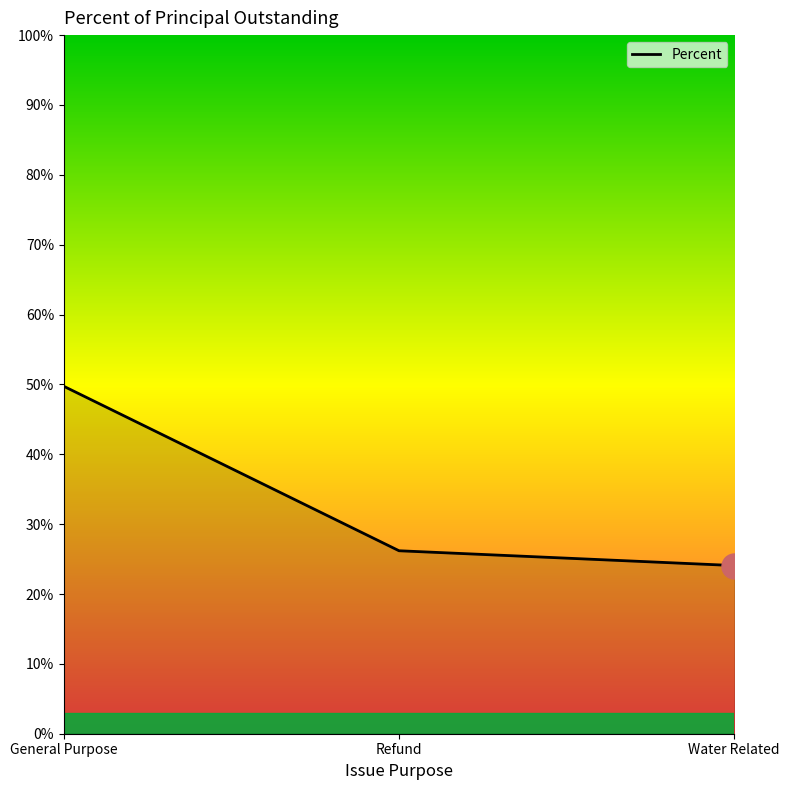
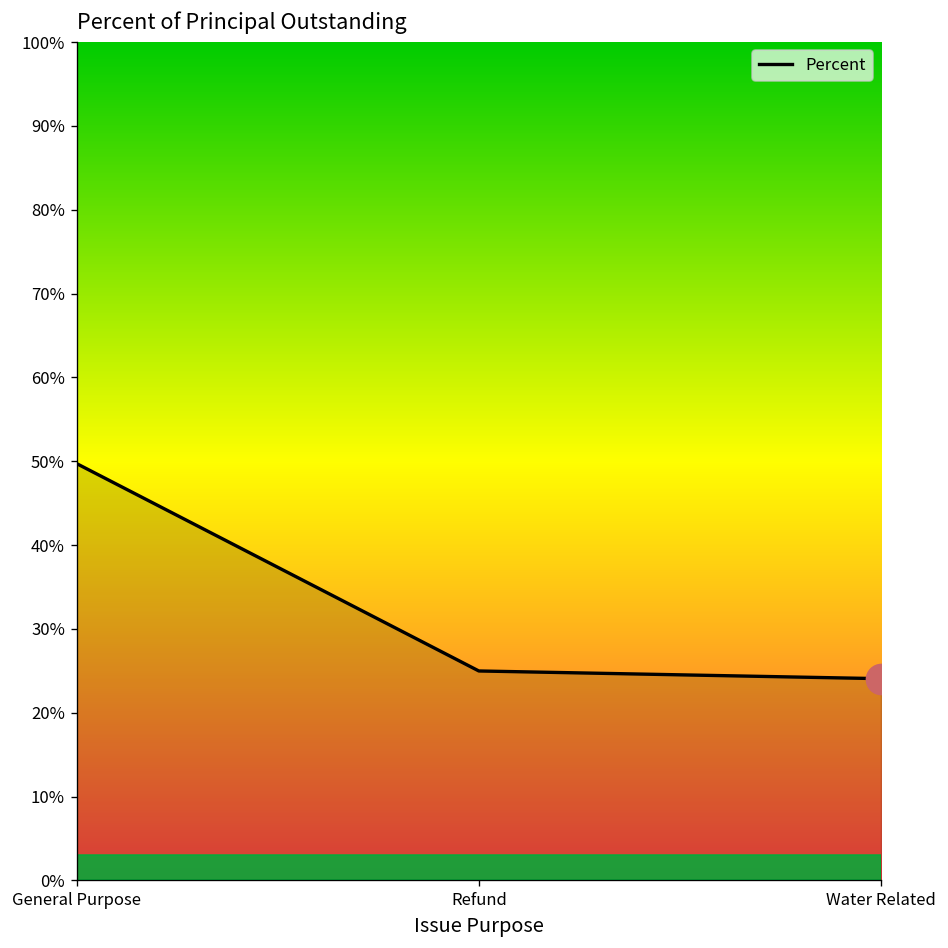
Percent, Refund: 26% -> 25%
